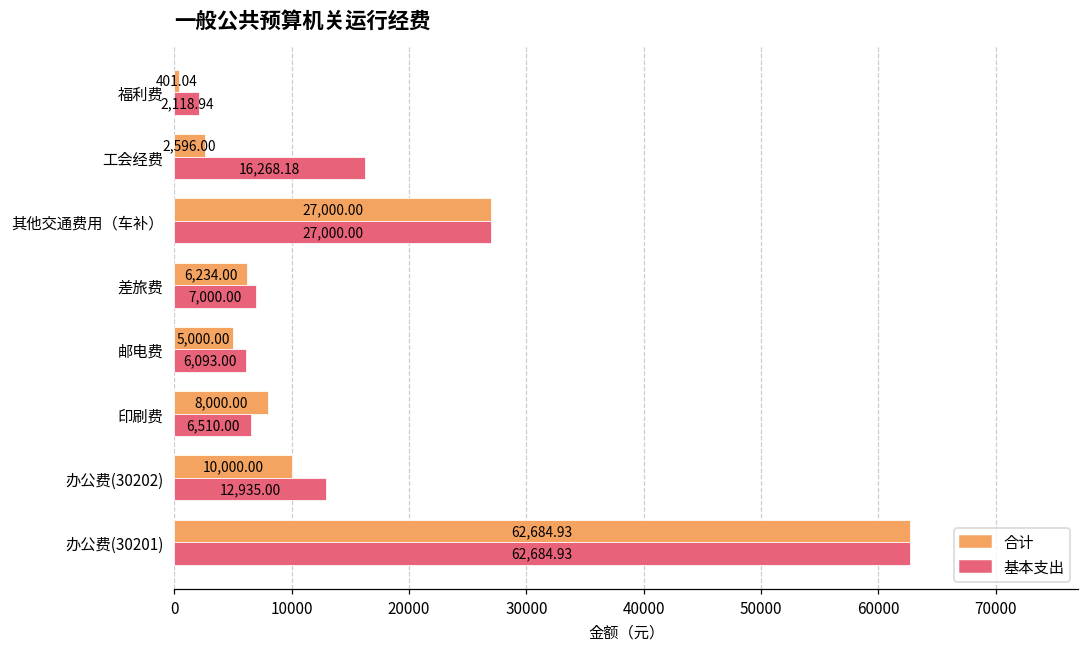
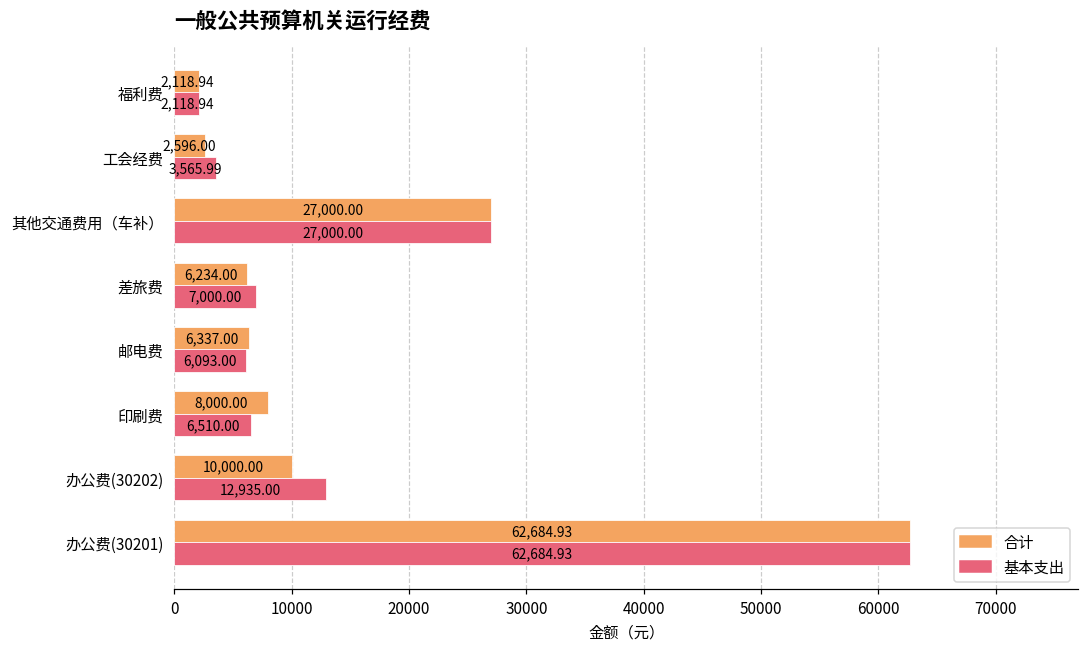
合计, 福利费: 401.04 -> 2,118.94
基本支出, 工会经费: 16,268.18 -> 3,565.99
合计, 邮电费: 5,000.00 -> 6,337.00
